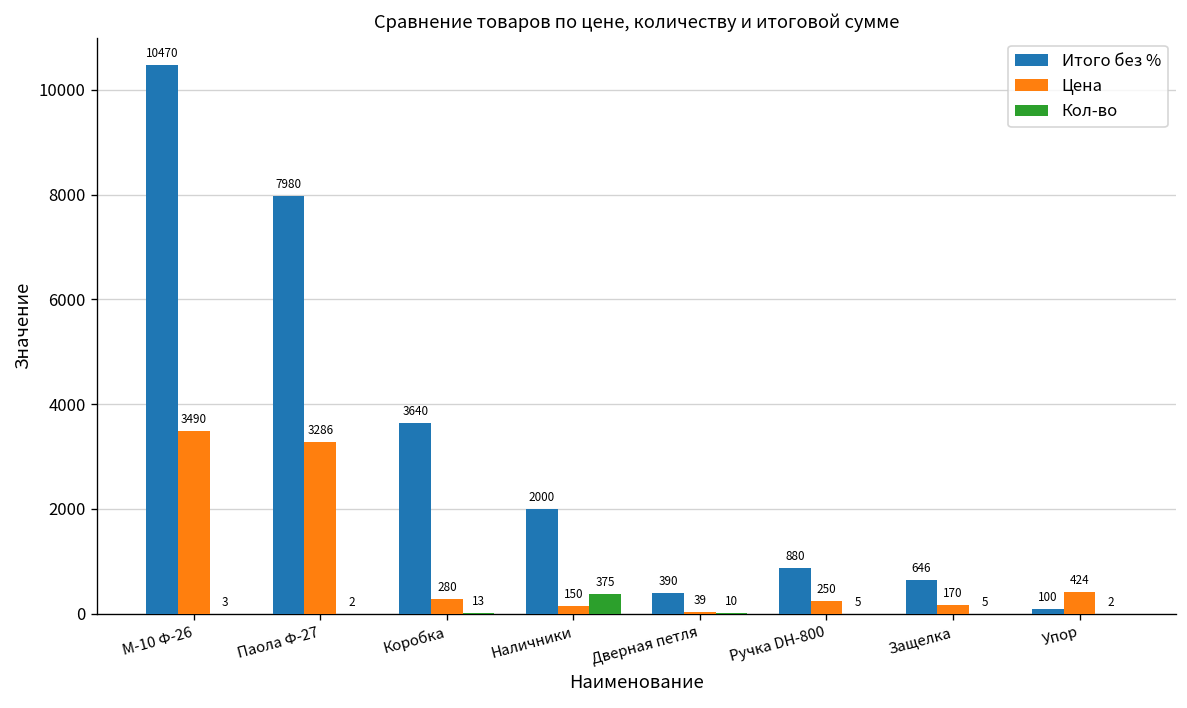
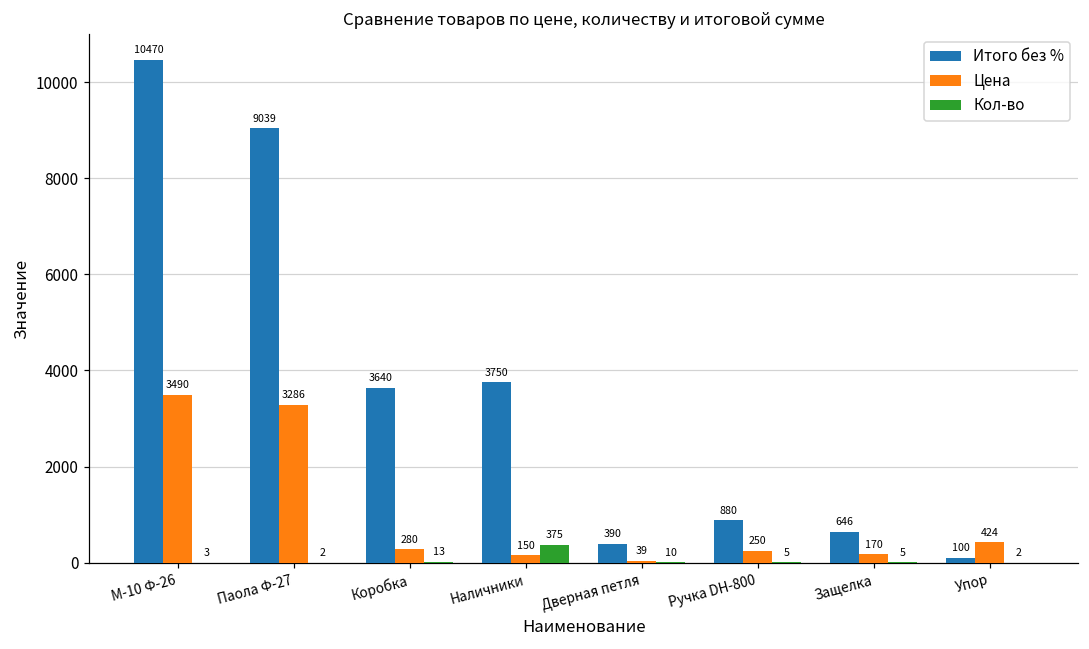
Итого без %, Паола Ф-27: 7980 -> 9039
Итого без %, Наличники: 2000 -> 3750
